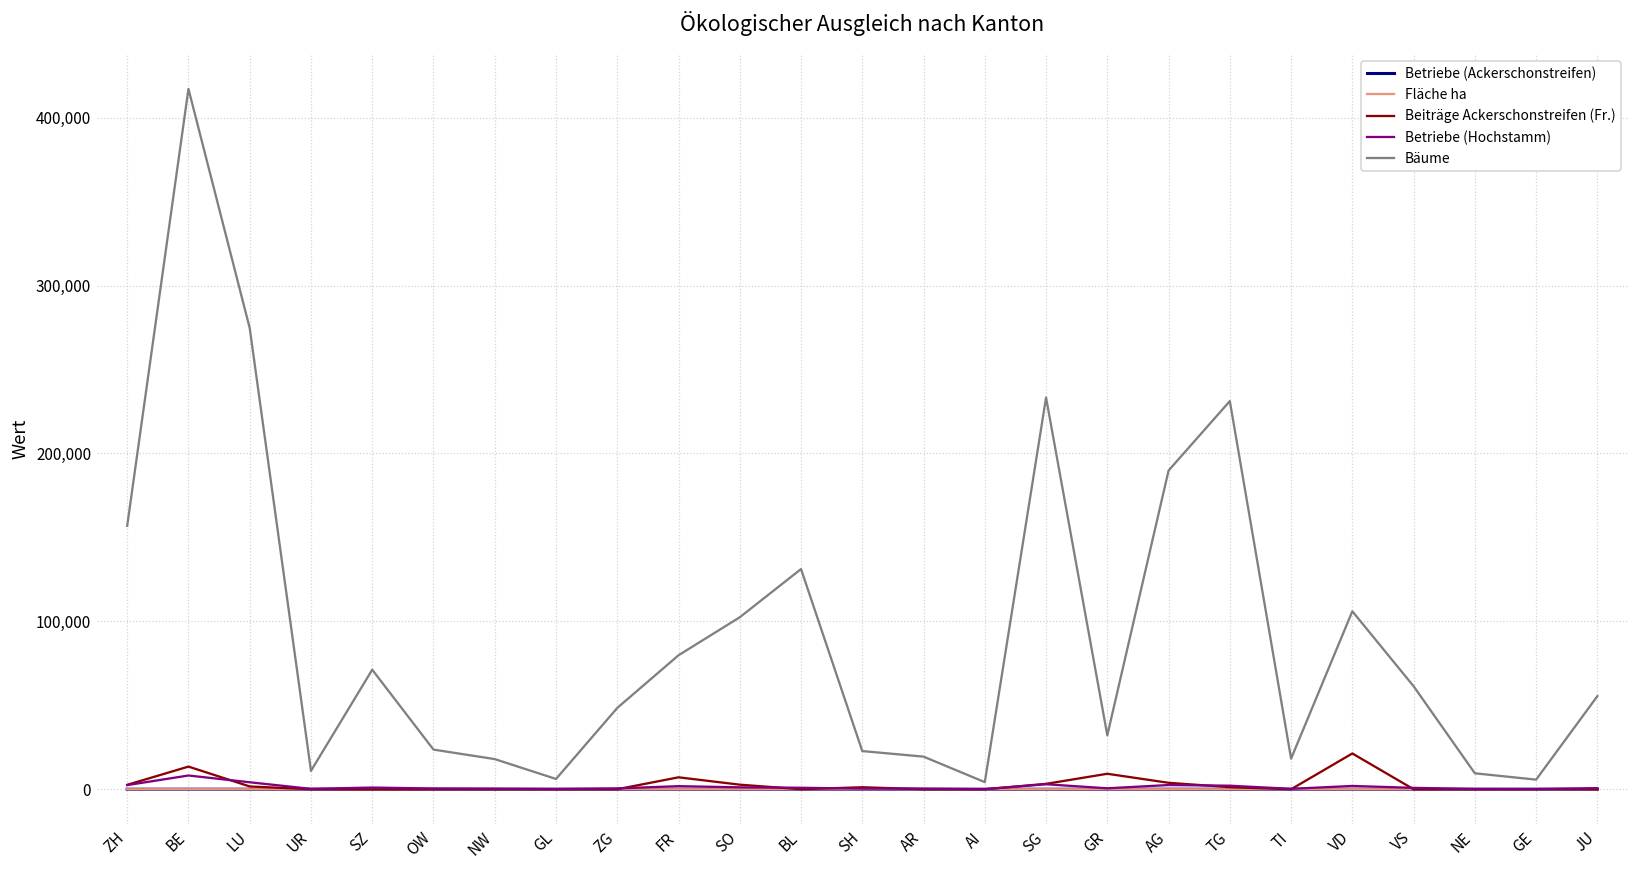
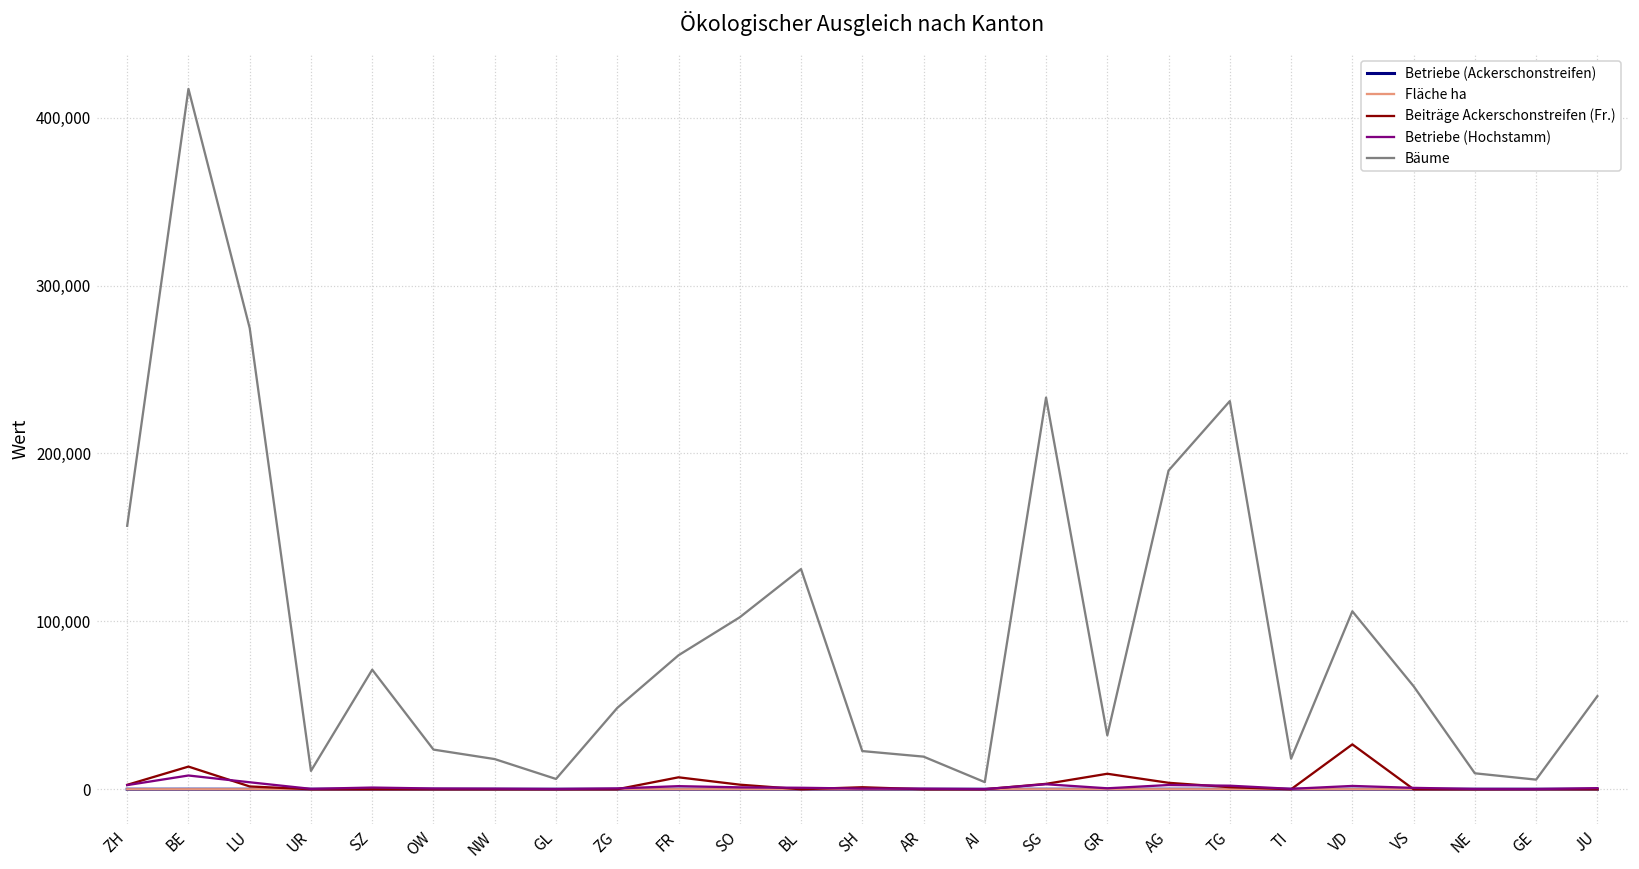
Beiträge Ackerschonstreifen (Fr.), VD: 21,000 -> 27,000
